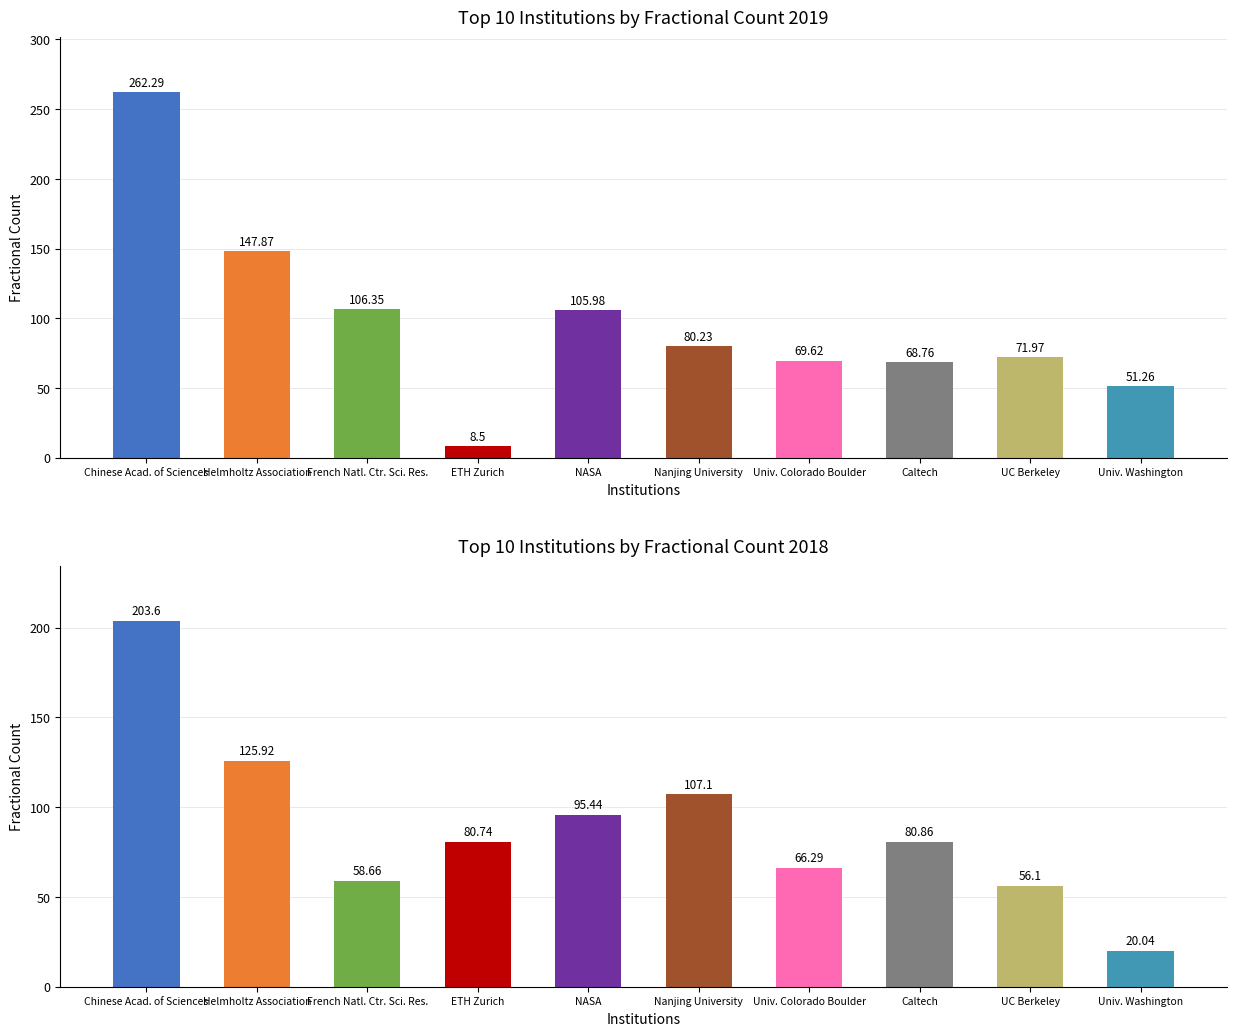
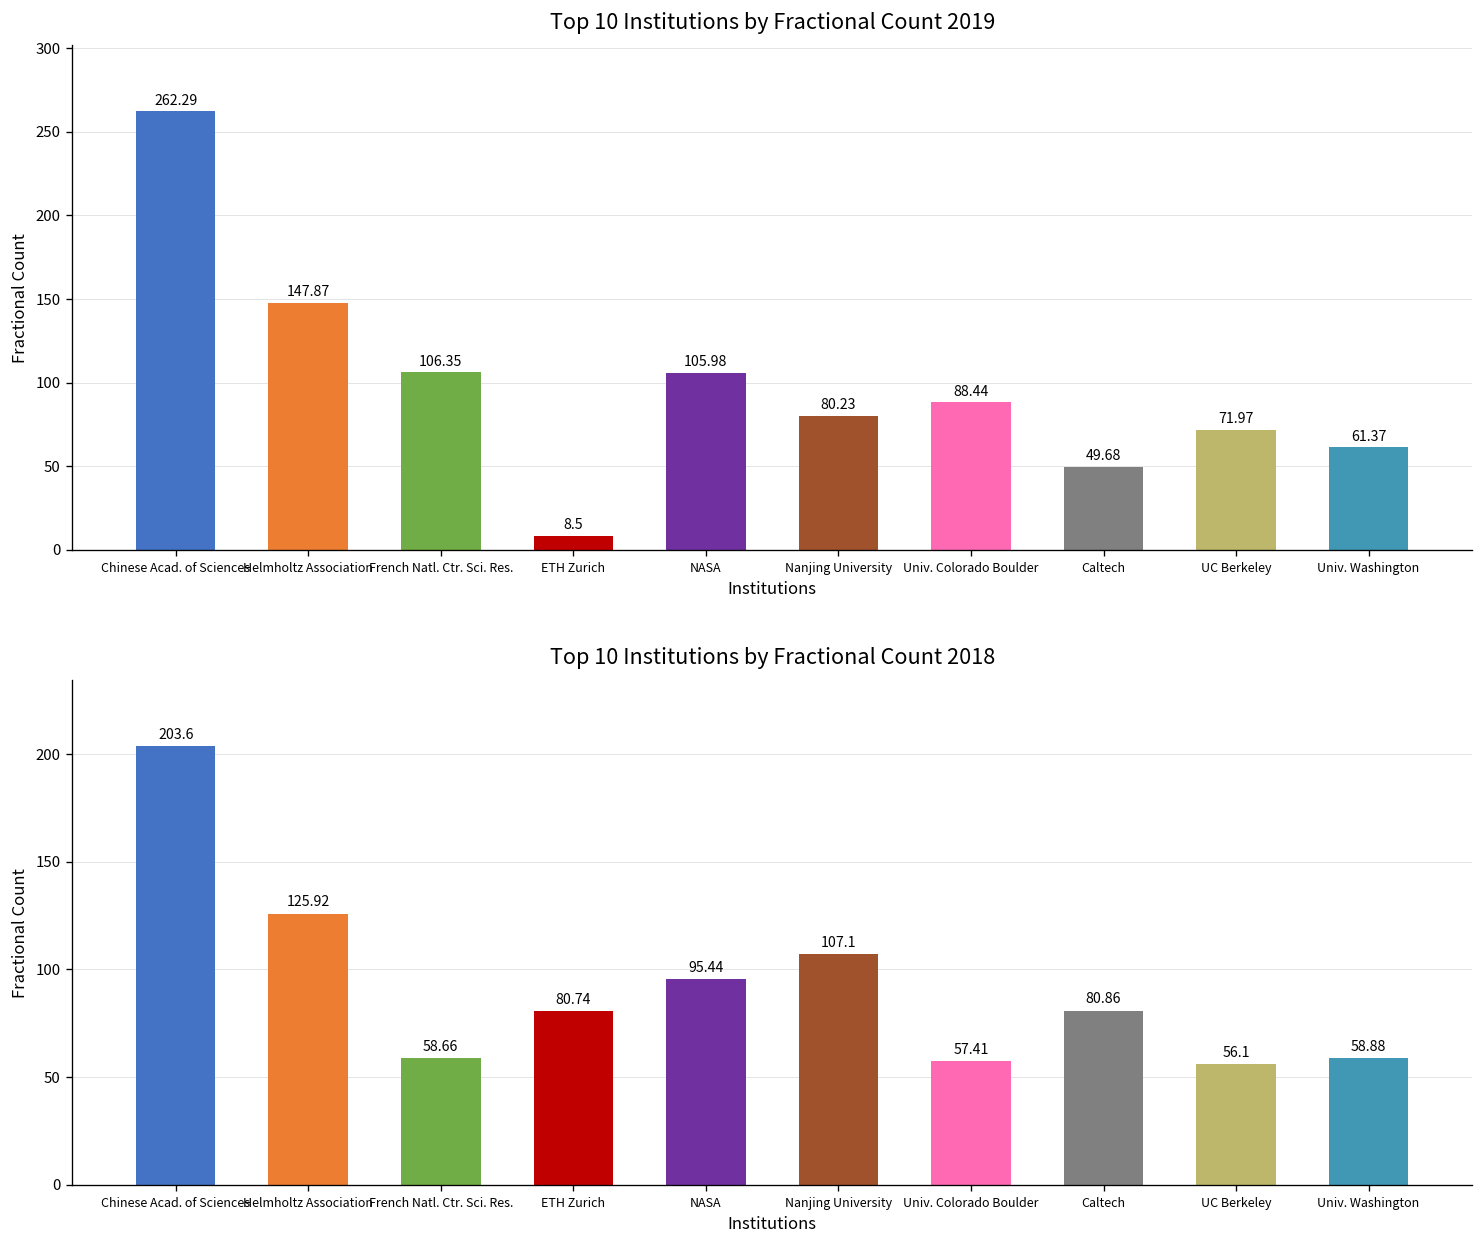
Top 10 Institutions by Fractional Count 2019, Univ. Colorado Boulder: 69.62 -> 88.44
Top 10 Institutions by Fractional Count 2019, Caltech: 68.76 -> 49.68
Top 10 Institutions by Fractional Count 2019, Univ. Washington: 51.26 -> 61.37
Top 10 Institutions by Fractional Count 2018, Univ. Colorado Boulder: 66.29 -> 57.41
Top 10 Institutions by Fractional Count 2018, Univ. Washington: 20.04 -> 58.88
